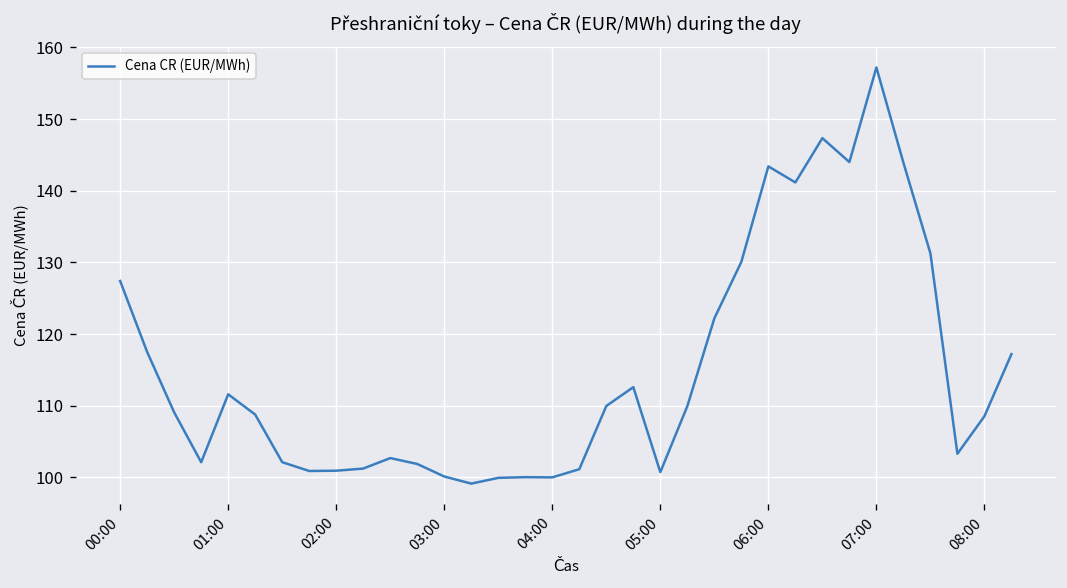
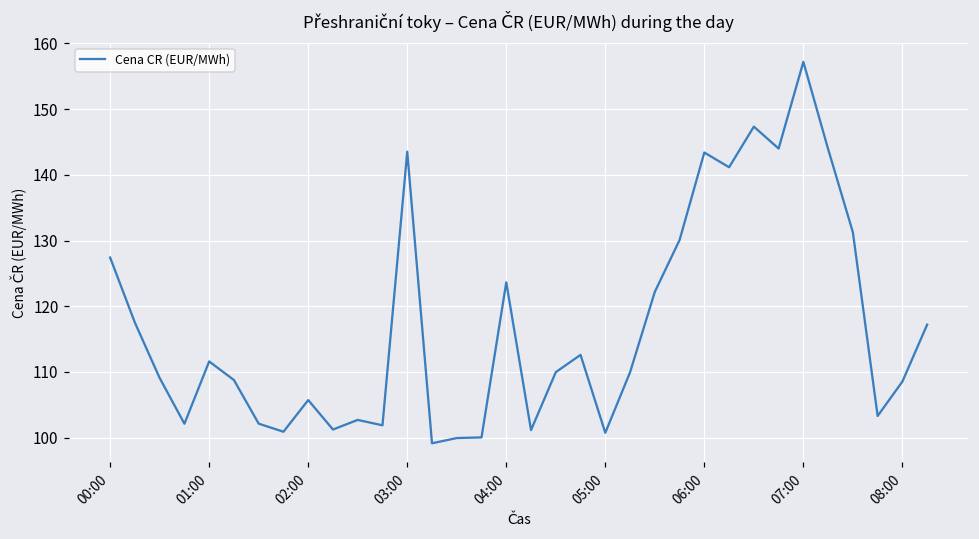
02:00: 101 -> 106
03:00: 100 -> 144
04:00: 100 -> 124
